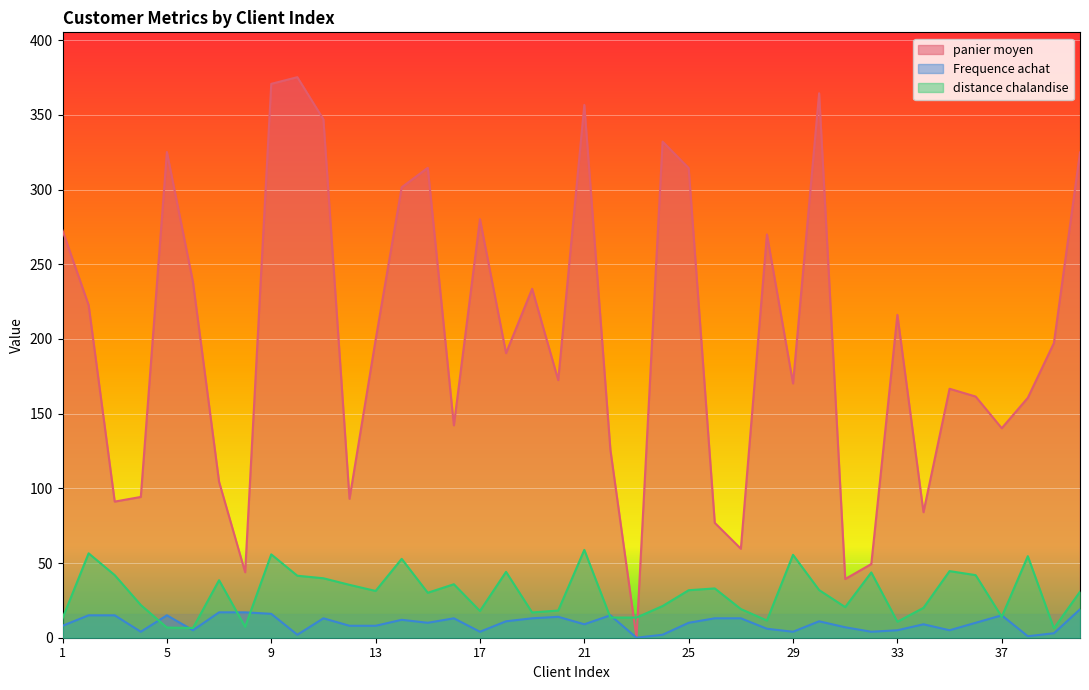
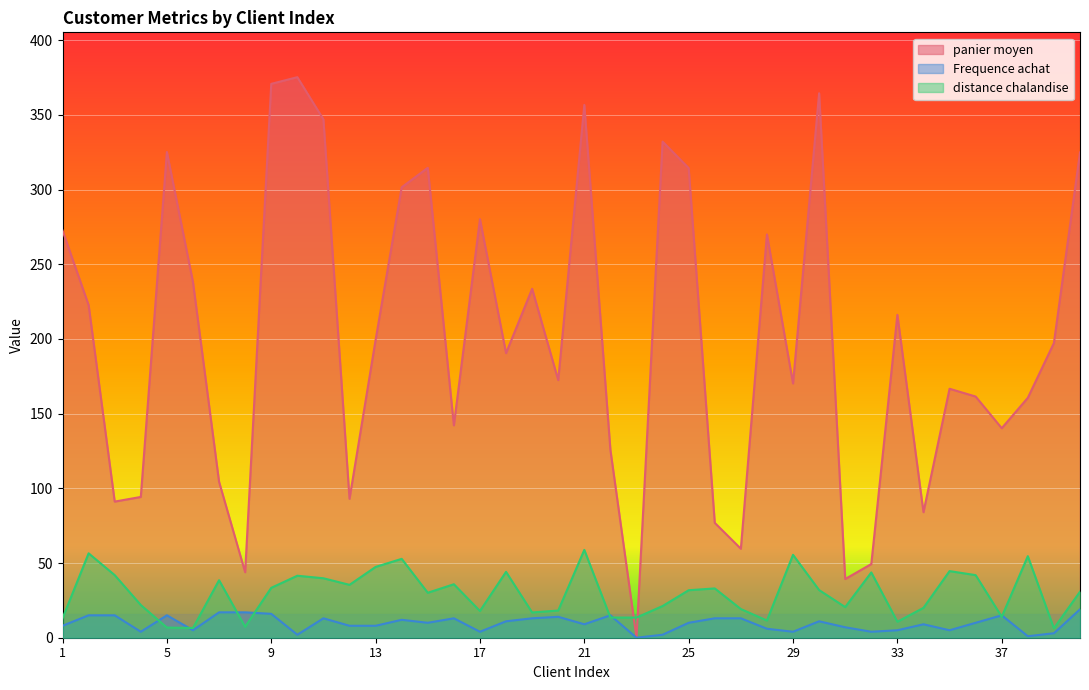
distance chalandise, 9: 56 -> 33
distance chalandise, 13: 31 -> 47
